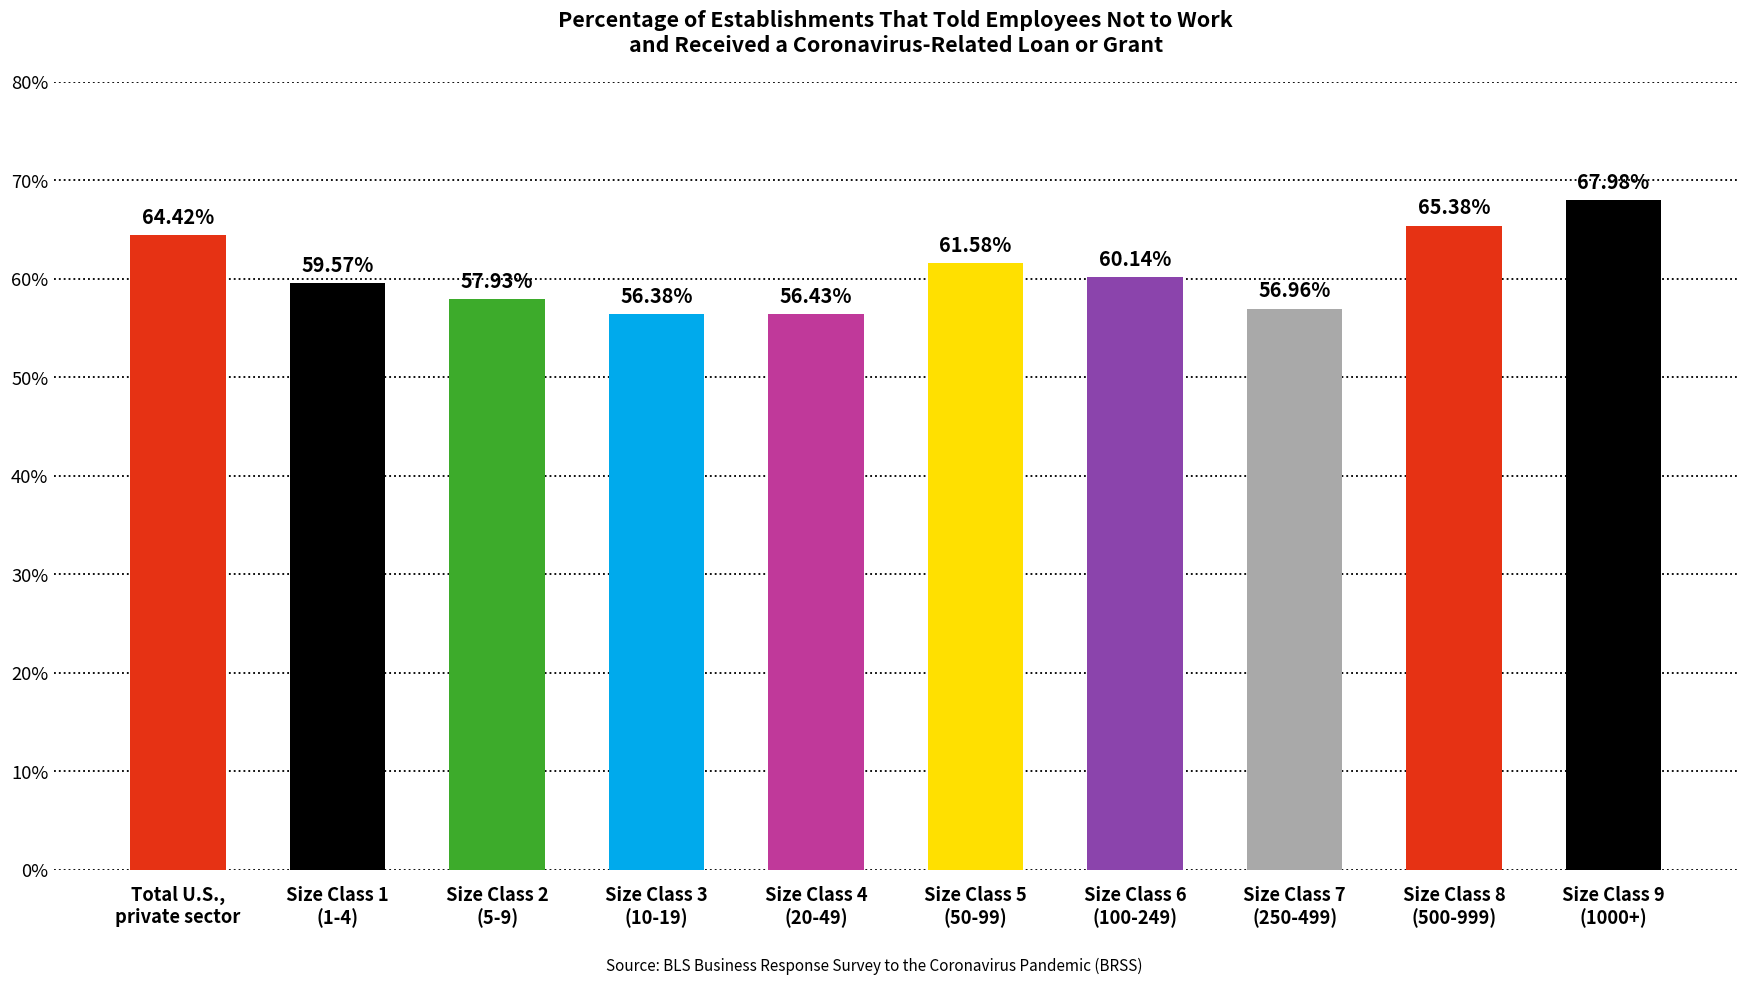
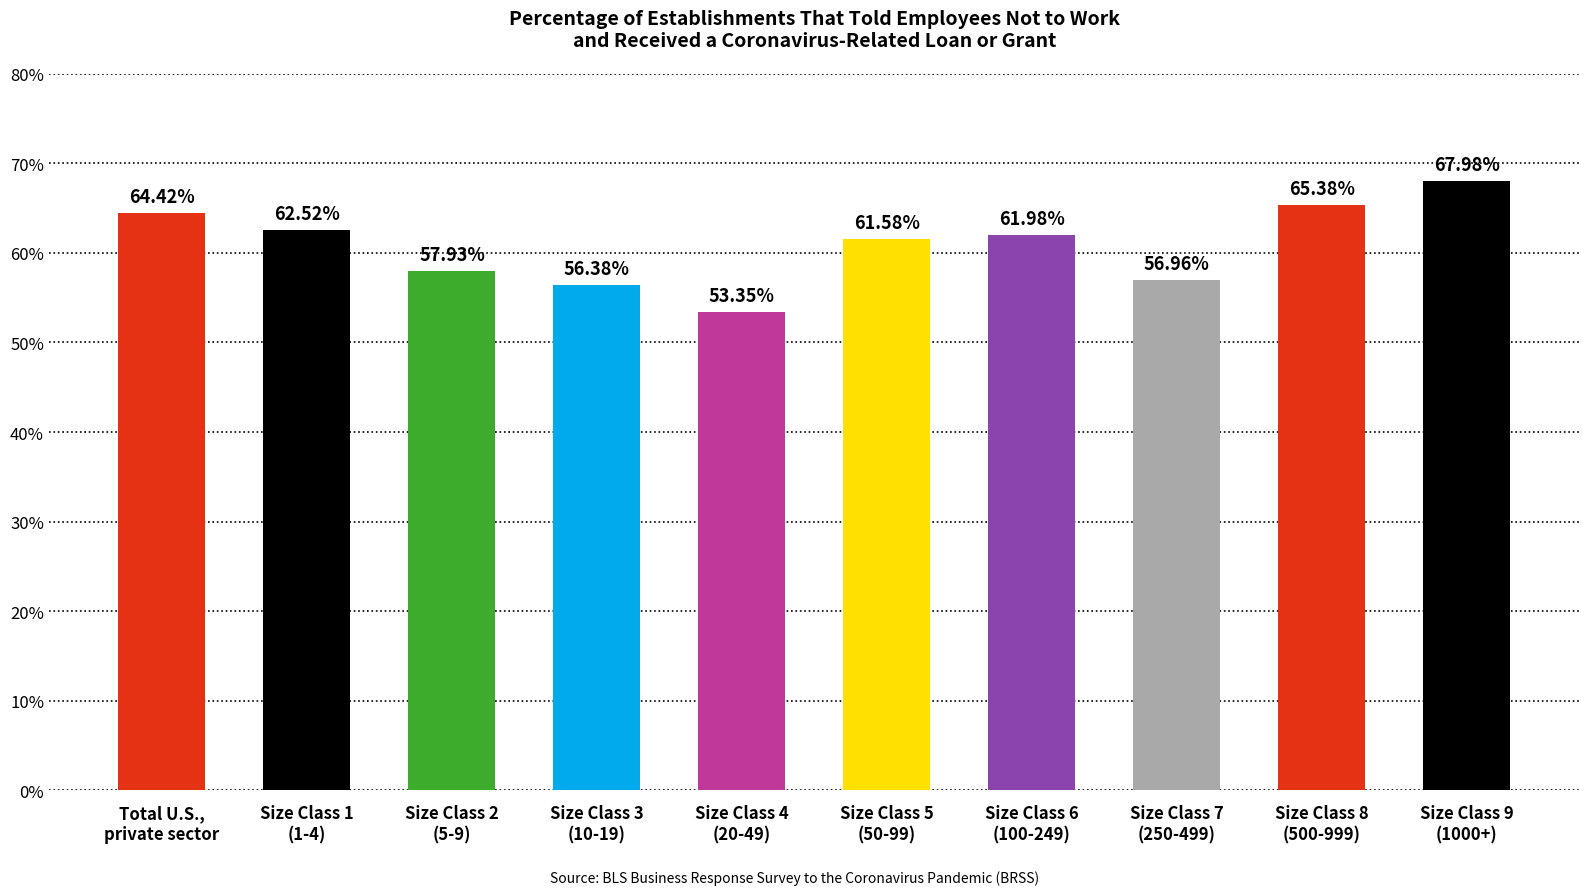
Size Class 1 (1-4): 59.57% -> 62.52%
Size Class 4 (20-49): 56.43% -> 53.35%
Size Class 6 (100-249): 60.14% -> 61.98%
